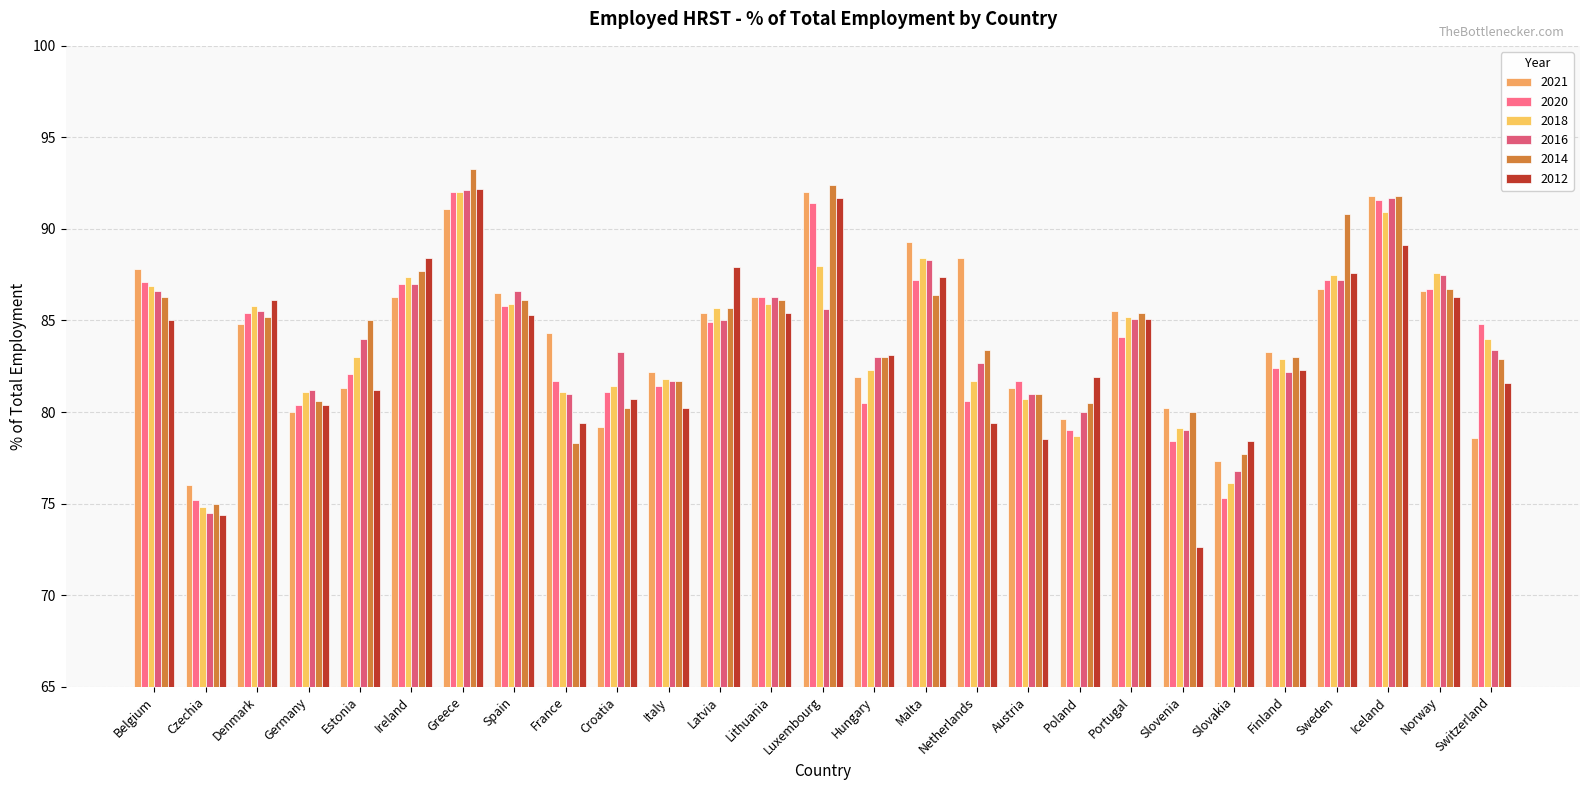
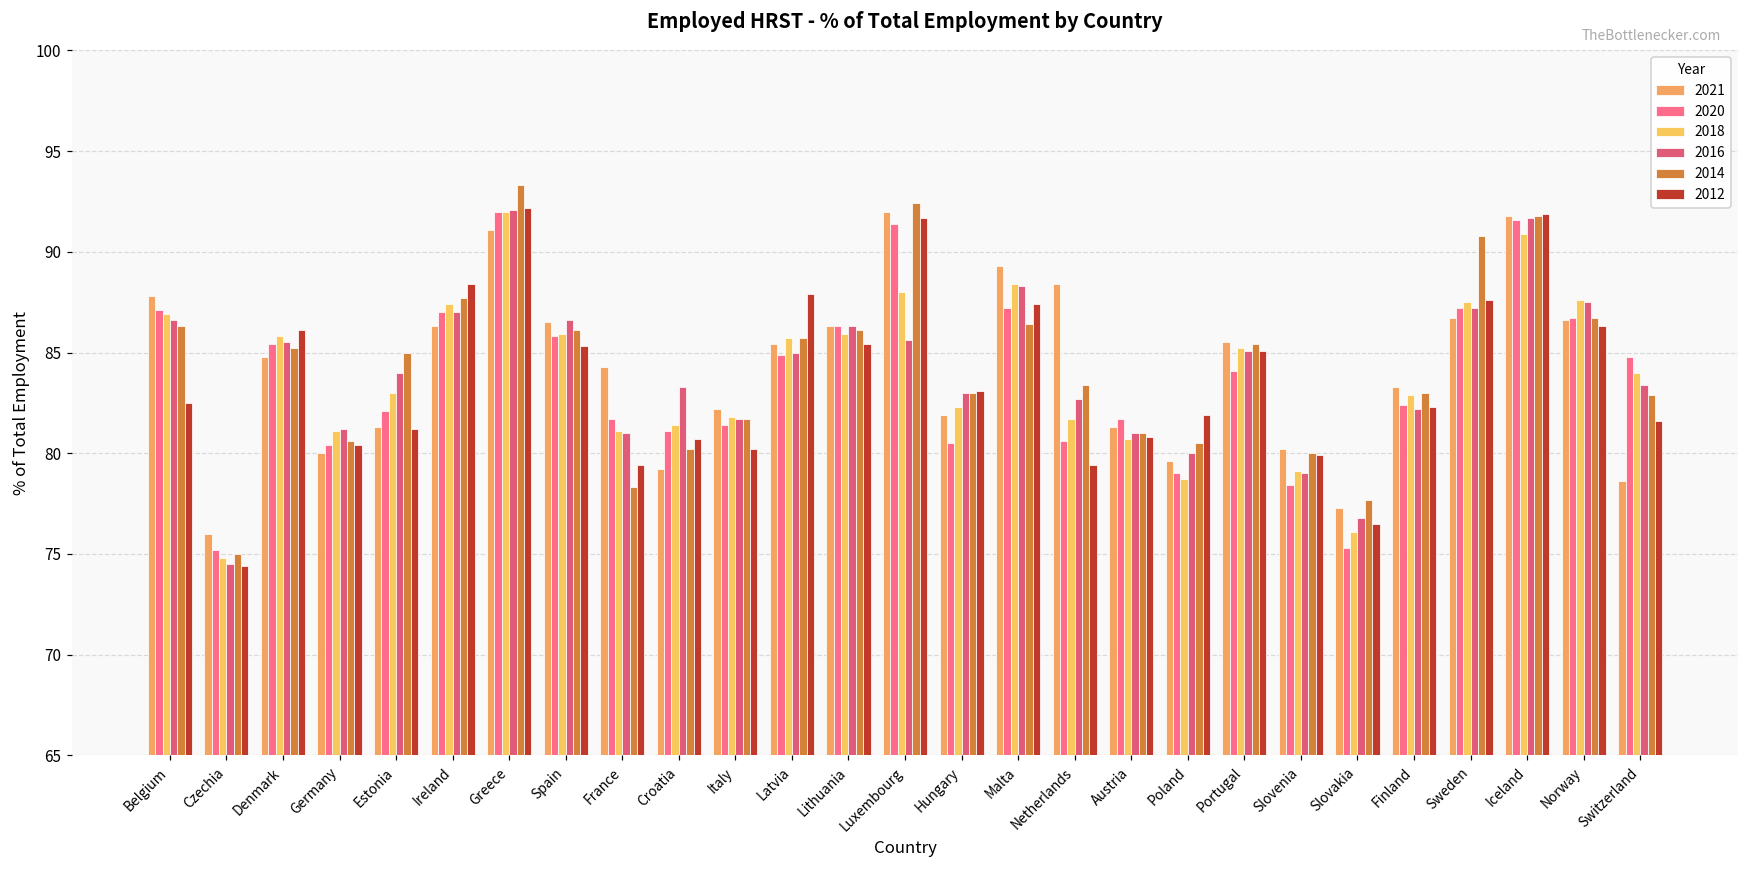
2012, Belgium: 85.0 -> 82.5
2012, Austria: 78.5 -> 80.8
2012, Slovenia: 72.6 -> 79.9
2012, Slovakia: 78.4 -> 76.5
2012, Iceland: 89.1 -> 91.9
